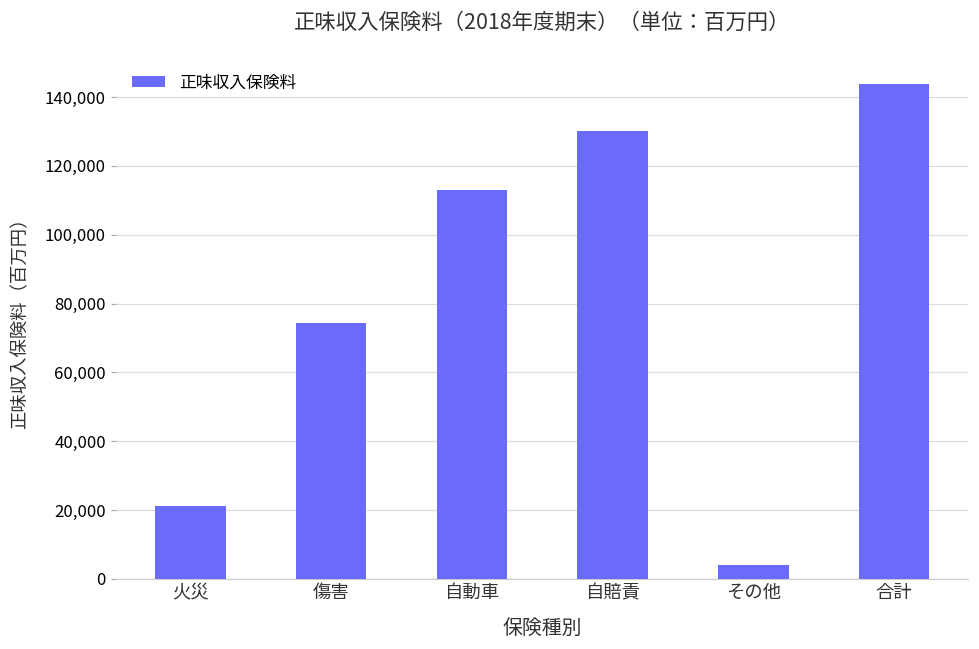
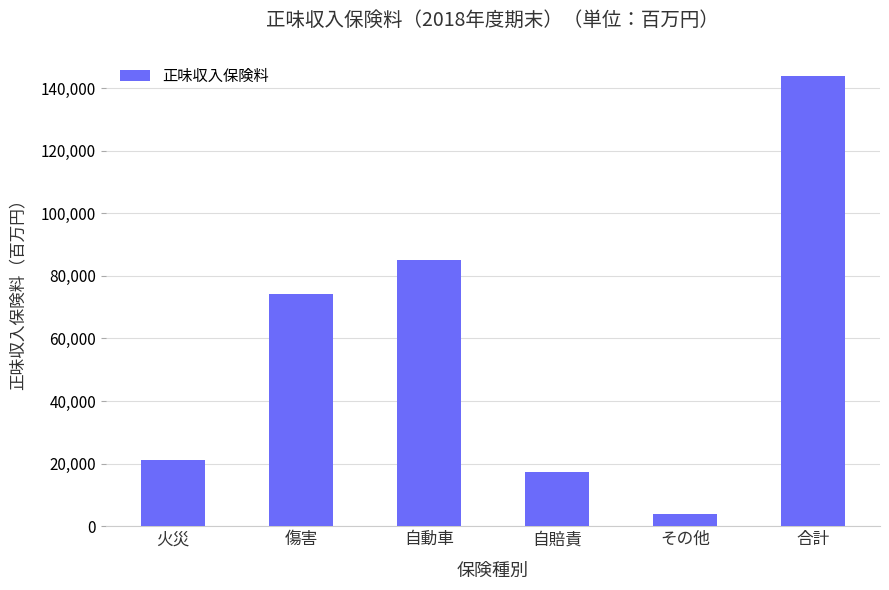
自動車: 113,000 -> 85,000
自賠責: 130,000 -> 17,000
